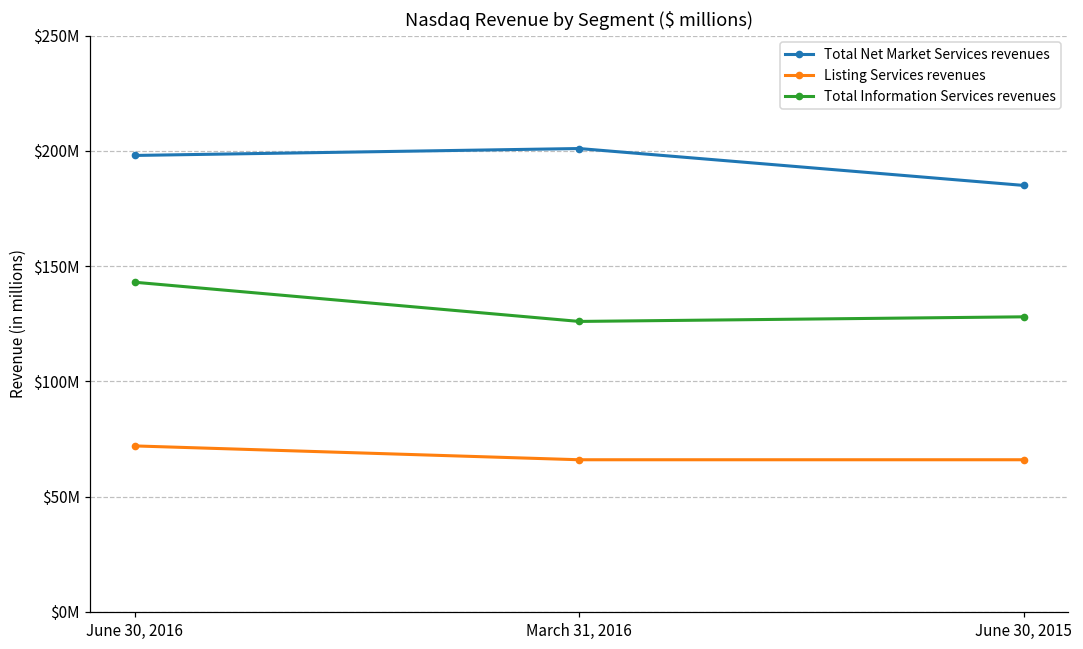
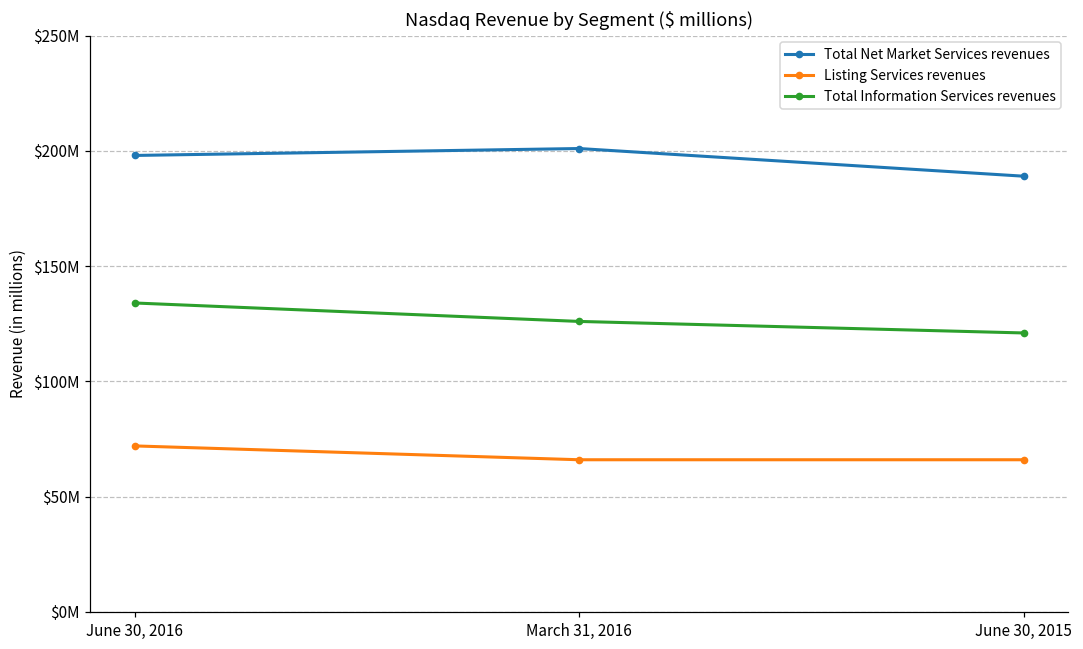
Total Information Services revenues, June 30, 2016: $143000000 -> $134000000
Total Net Market Services revenues, June 30, 2015: $185000000 -> $189000000
Total Information Services revenues, June 30, 2015: $128000000 -> $121000000
